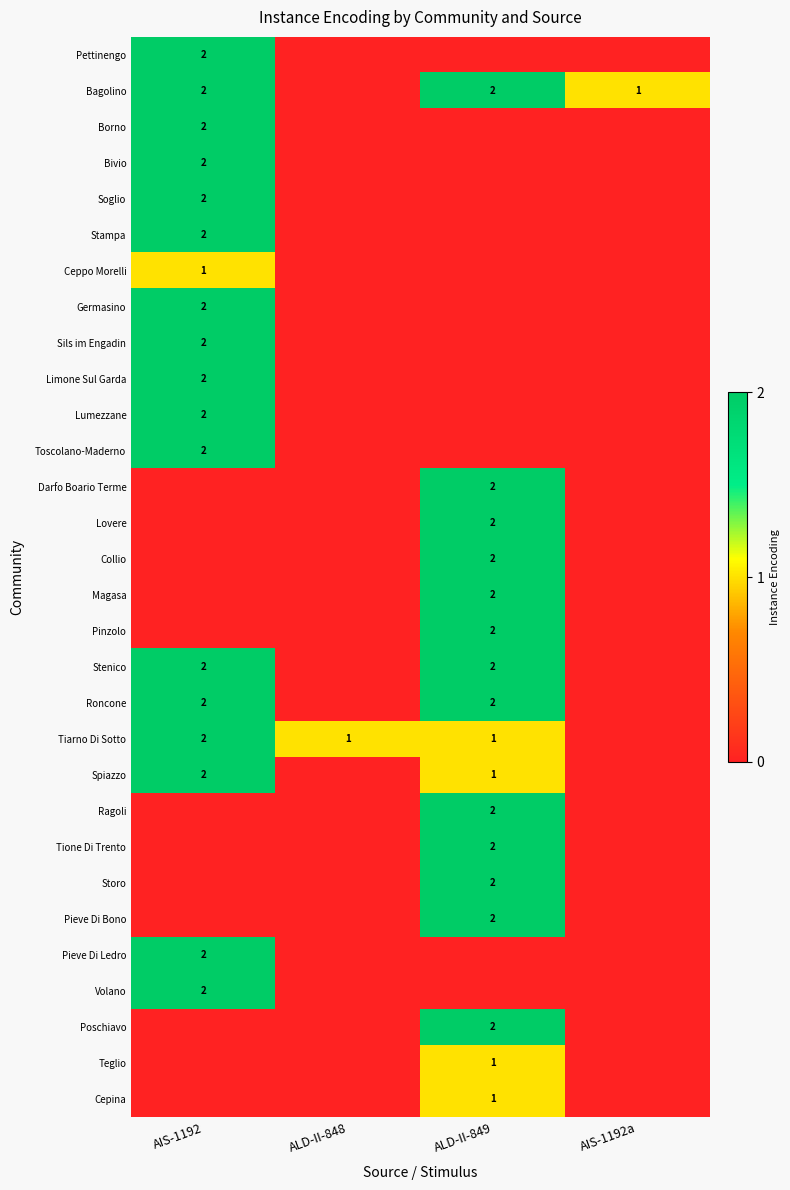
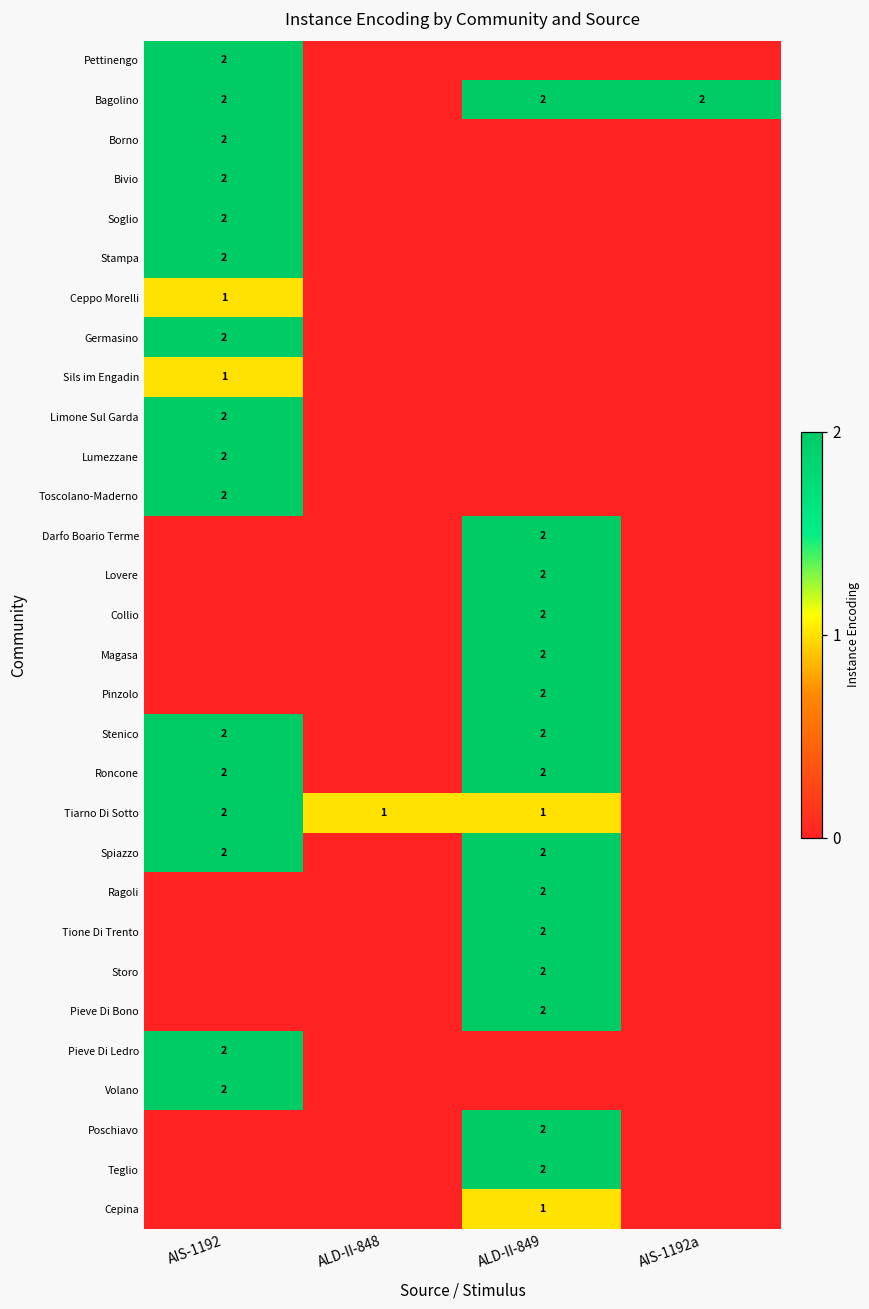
Bagolino, AIS-1192a: 1 -> 2
Sils im Engadin, AIS-1192: 2 -> 1
Spiazzo, ALD-II-849: 1 -> 2
Teglio, ALD-II-849: 1 -> 2
